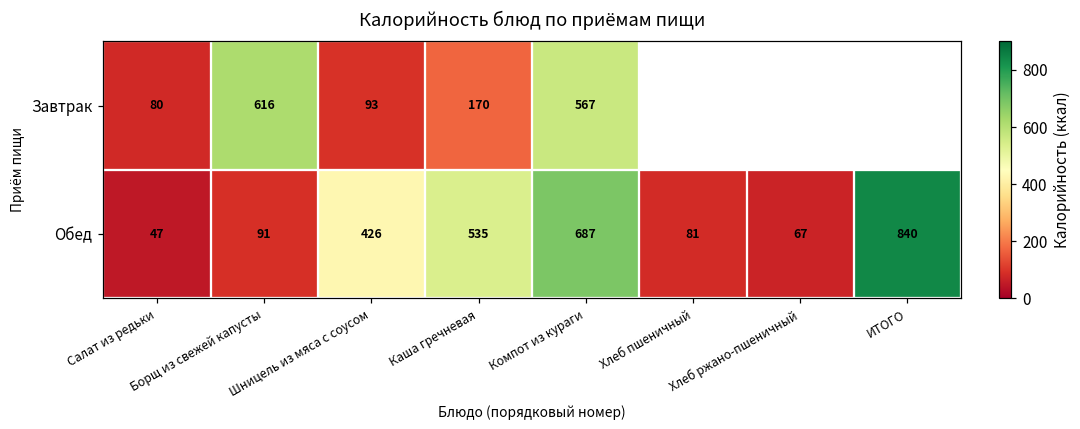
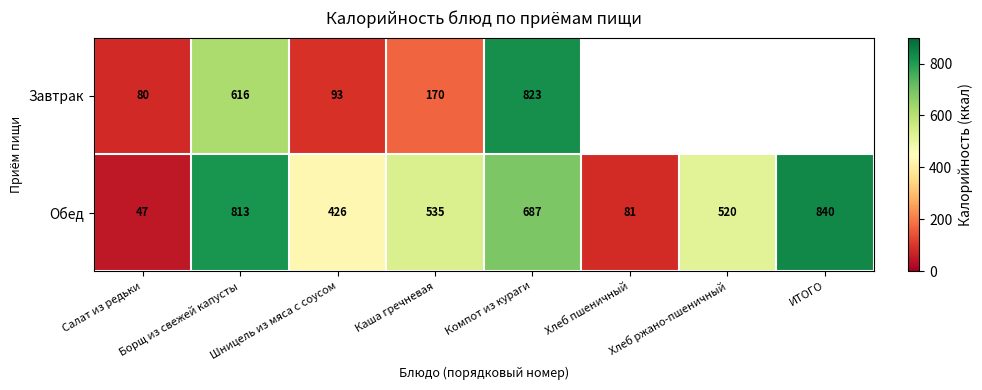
Завтрак, Компот из кураги: 567 -> 823
Обед, Борщ из свежей капусты: 91 -> 813
Обед, Хлеб ржано-пшеничный: 67 -> 520
